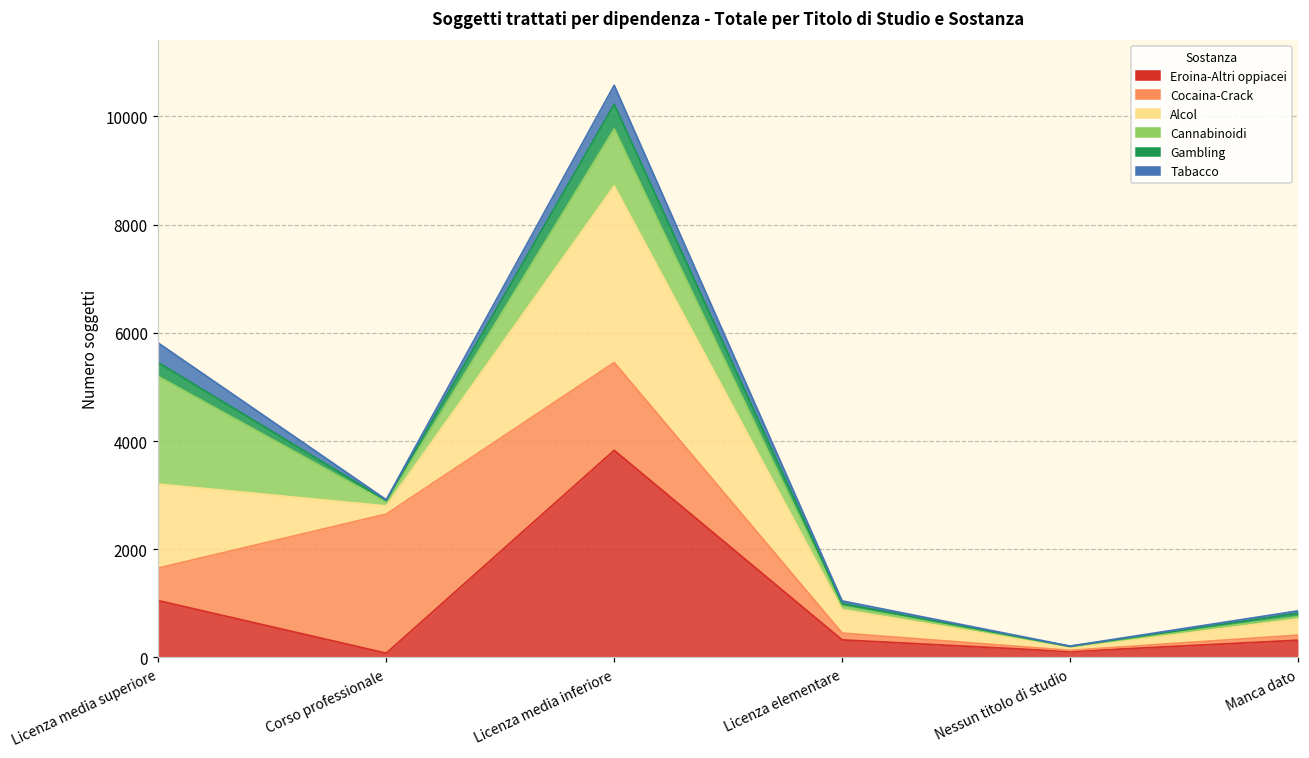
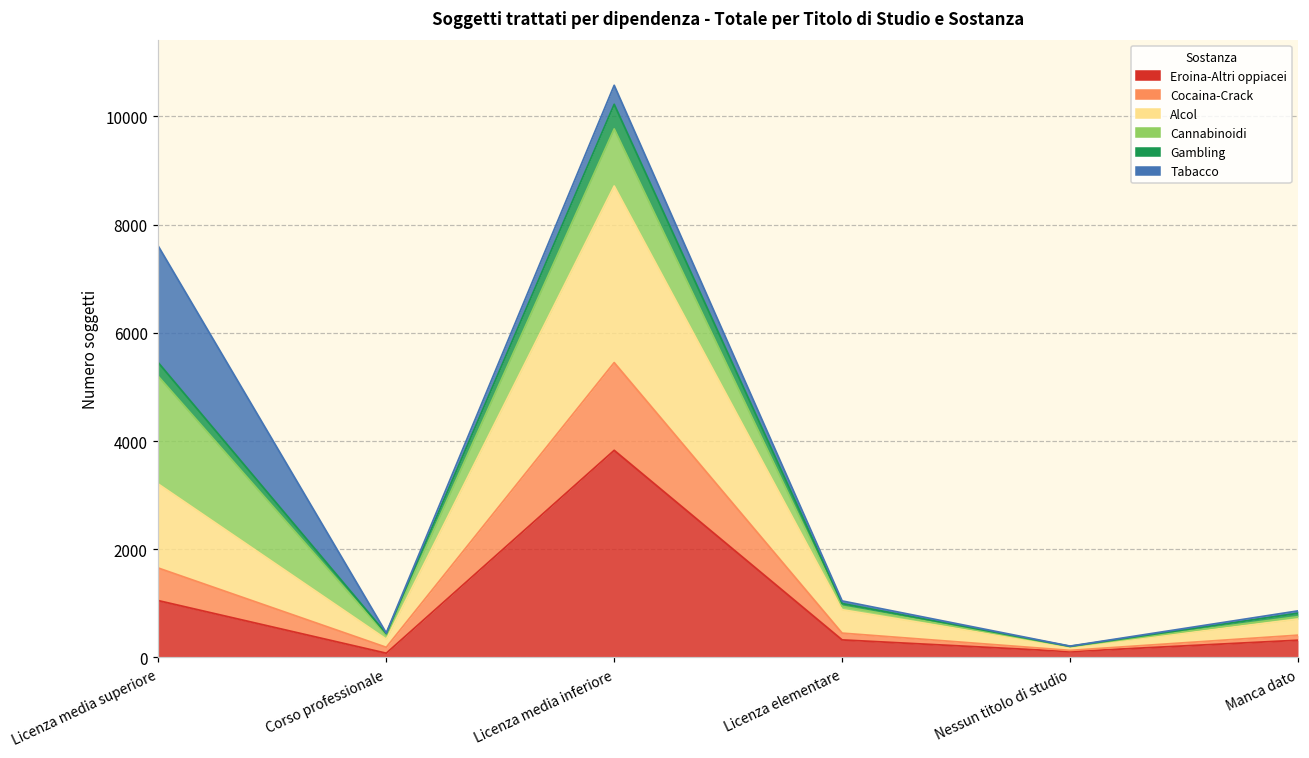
Tabacco, Licenza media superiore: 400 -> 2200
Cocaina-Crack, Corso professionale: 2600 -> 100
